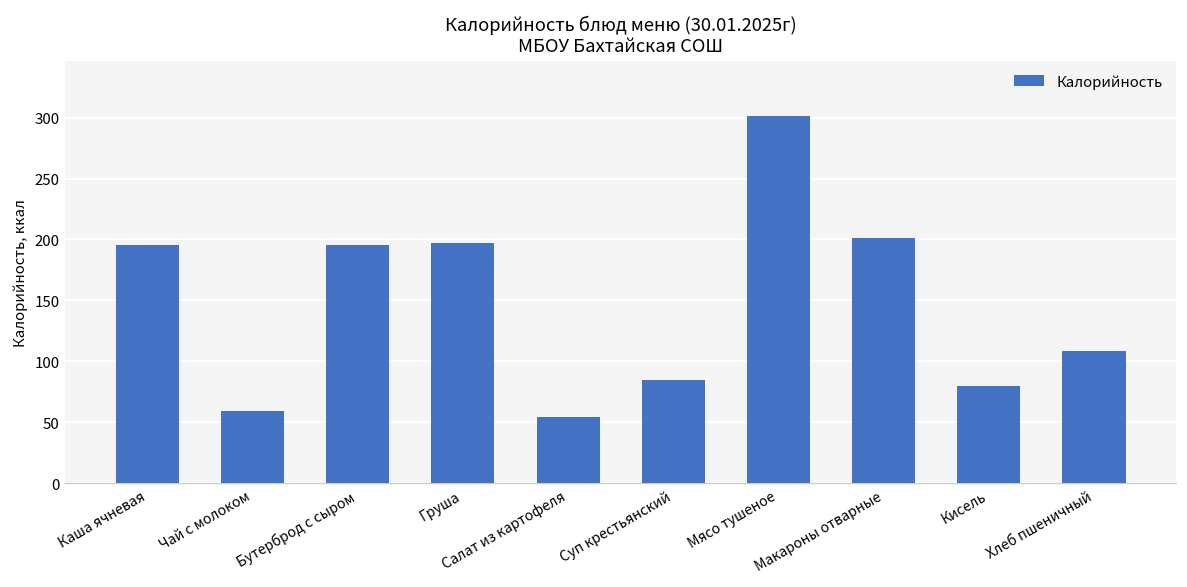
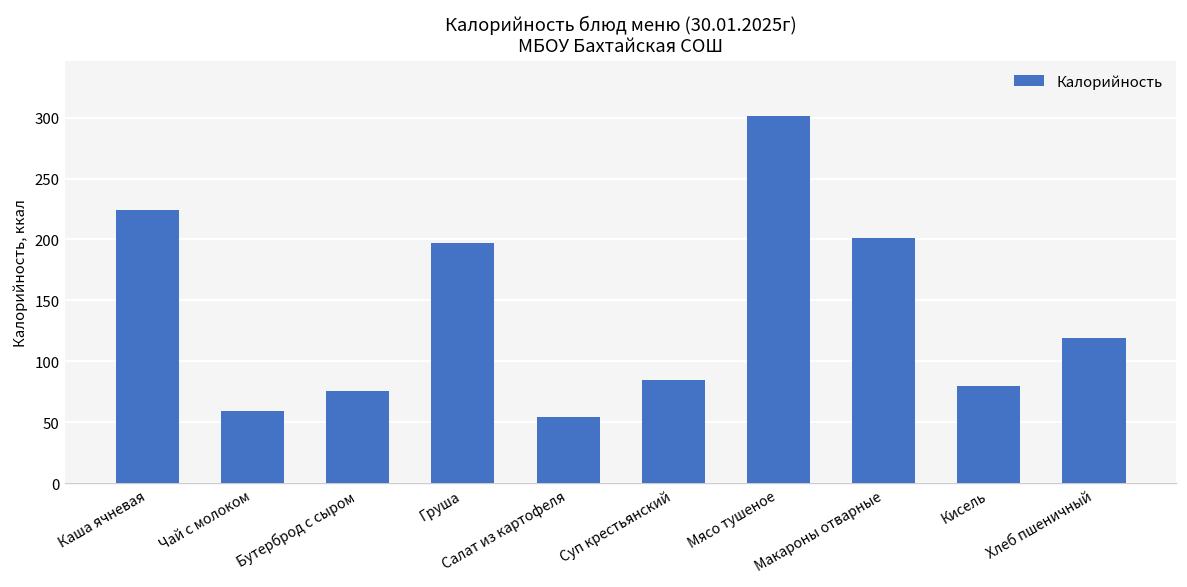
Каша ячневая: 195 -> 225
Бутерброд с сыром: 195 -> 76
Хлеб пшеничный: 109 -> 119
